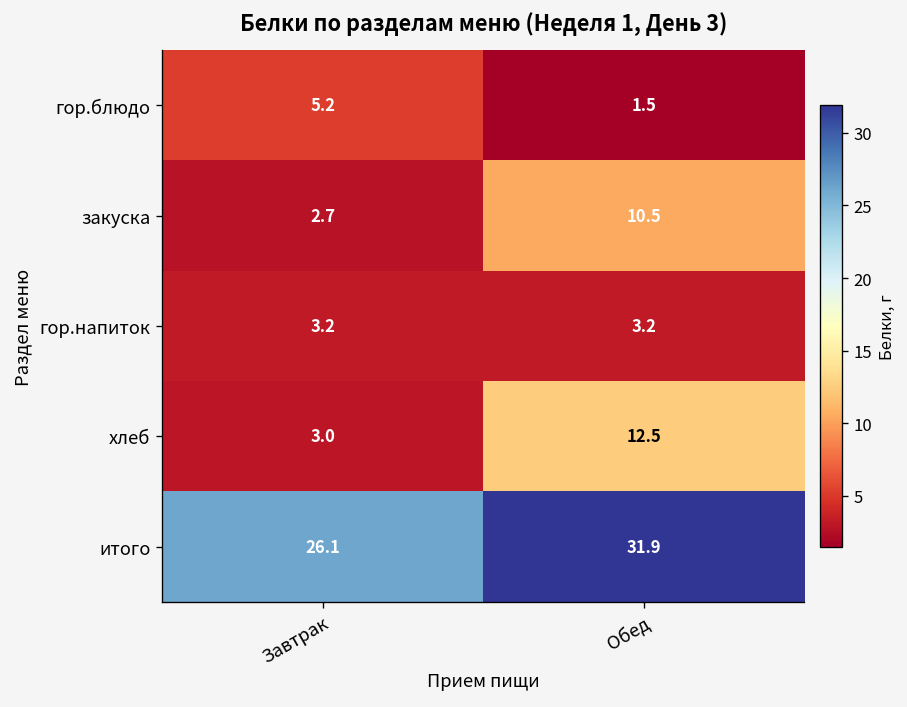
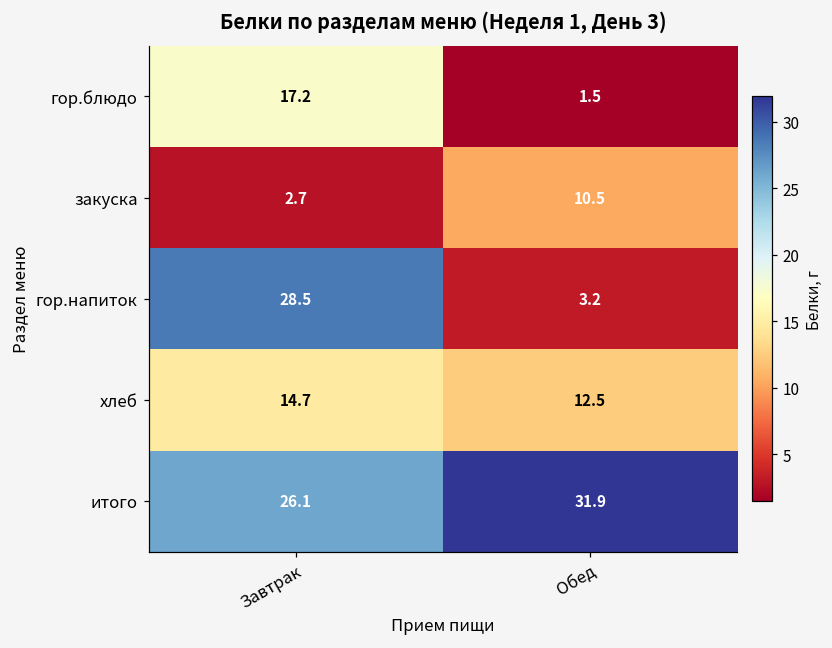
гор.блюдо, Завтрак: 5.2 -> 17.2
гор.напиток, Завтрак: 3.2 -> 28.5
хлеб, Завтрак: 3.0 -> 14.7
